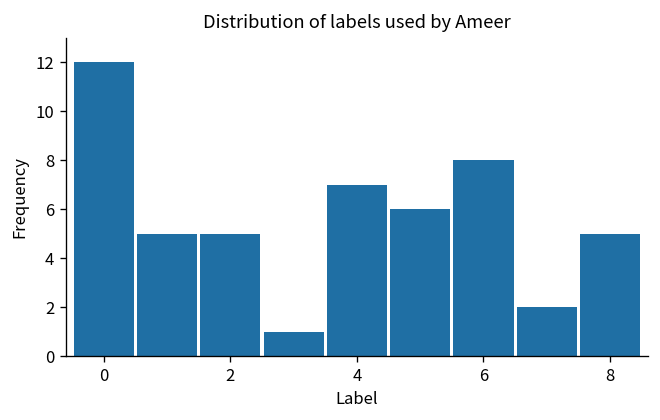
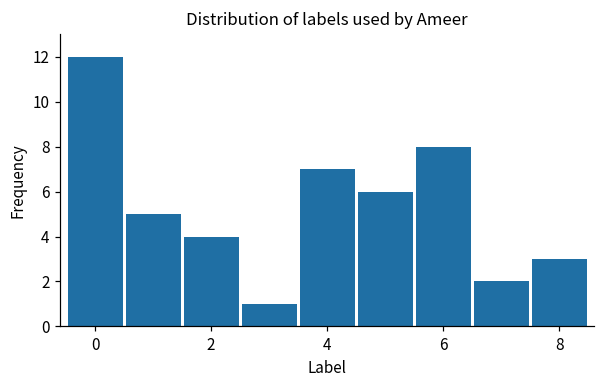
2: 5 -> 4
8: 5 -> 3
